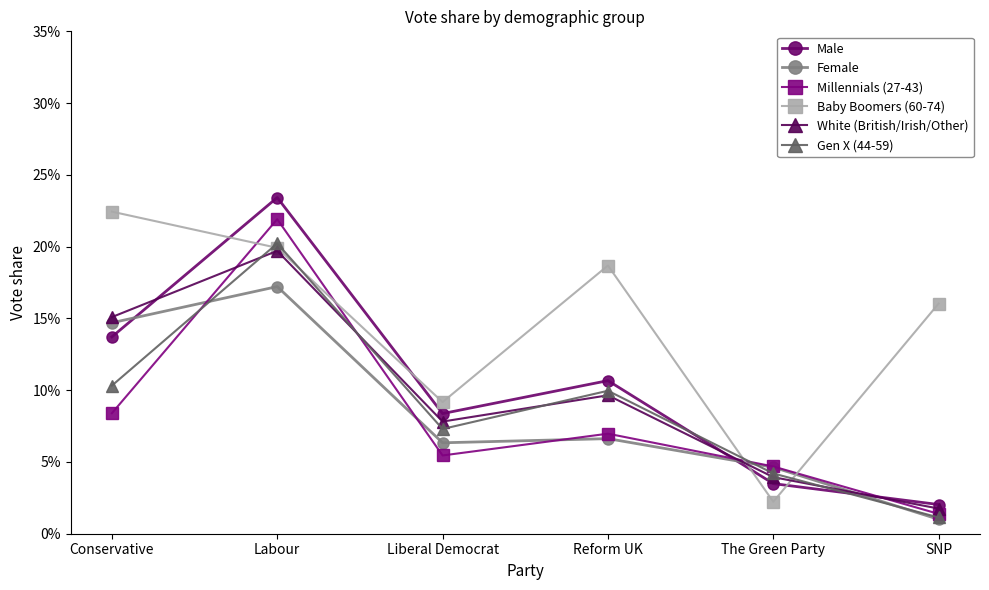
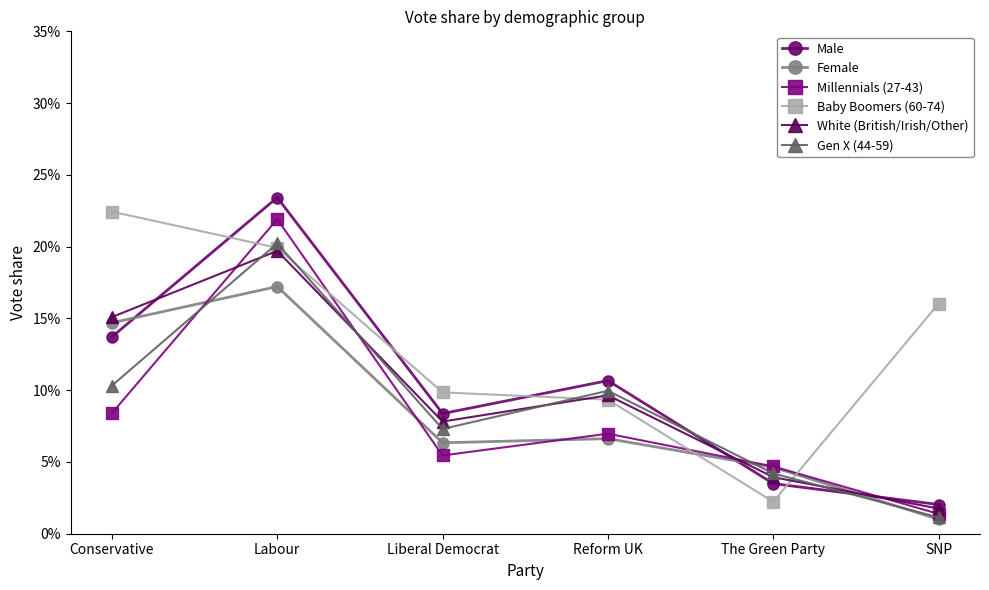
Baby Boomers (60-74), Liberal Democrat: 9.2% -> 9.8%
Baby Boomers (60-74), Reform UK: 18.7% -> 9.3%
